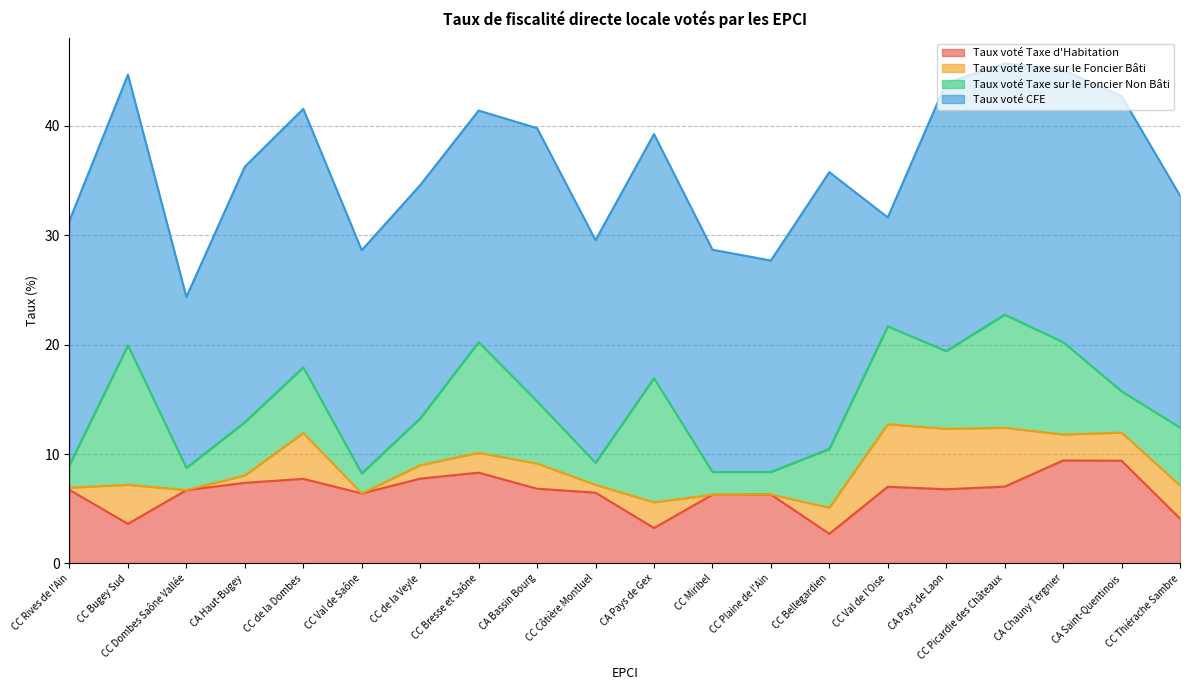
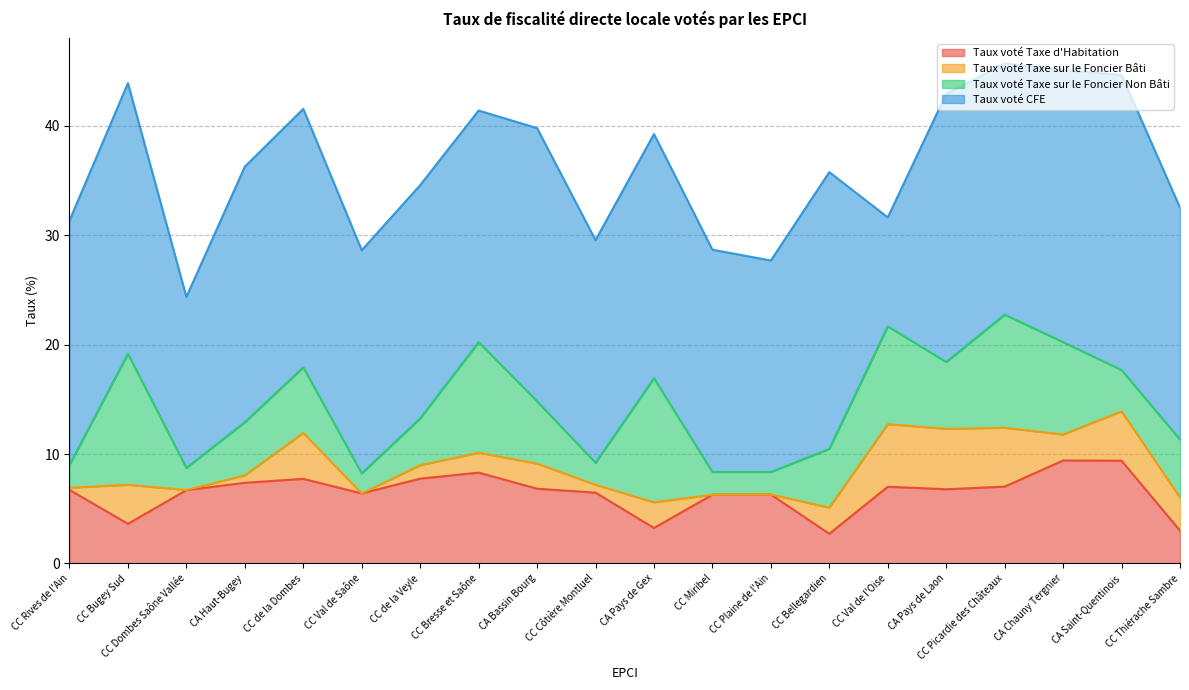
Taux voté Taxe sur le Foncier Non Bâti, CC Bugey Sud: 12.7 -> 12.0
Taux voté Taxe sur le Foncier Non Bâti, CA Pays de Laon: 7.1 -> 6.1
Taux voté Taxe sur le Foncier Bâti, CA Saint-Quentinois: 2.6 -> 4.5
Taux voté Taxe d'Habitation, CC Thiérache Sambre: 4.1 -> 3.0
